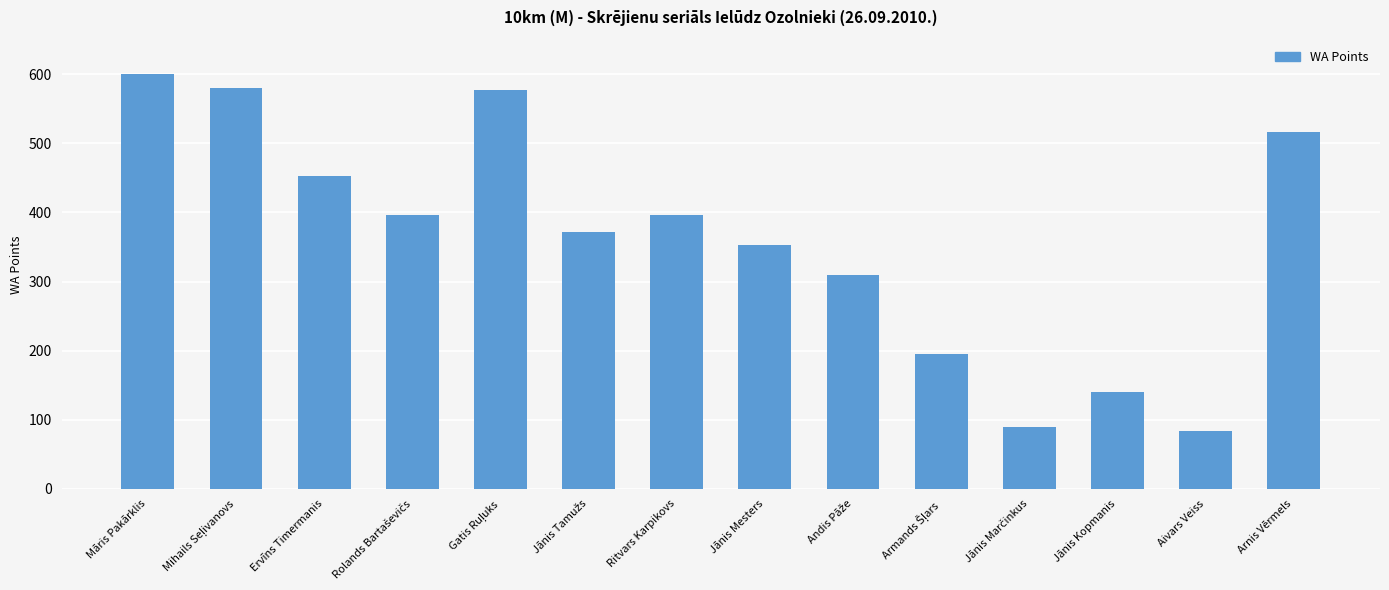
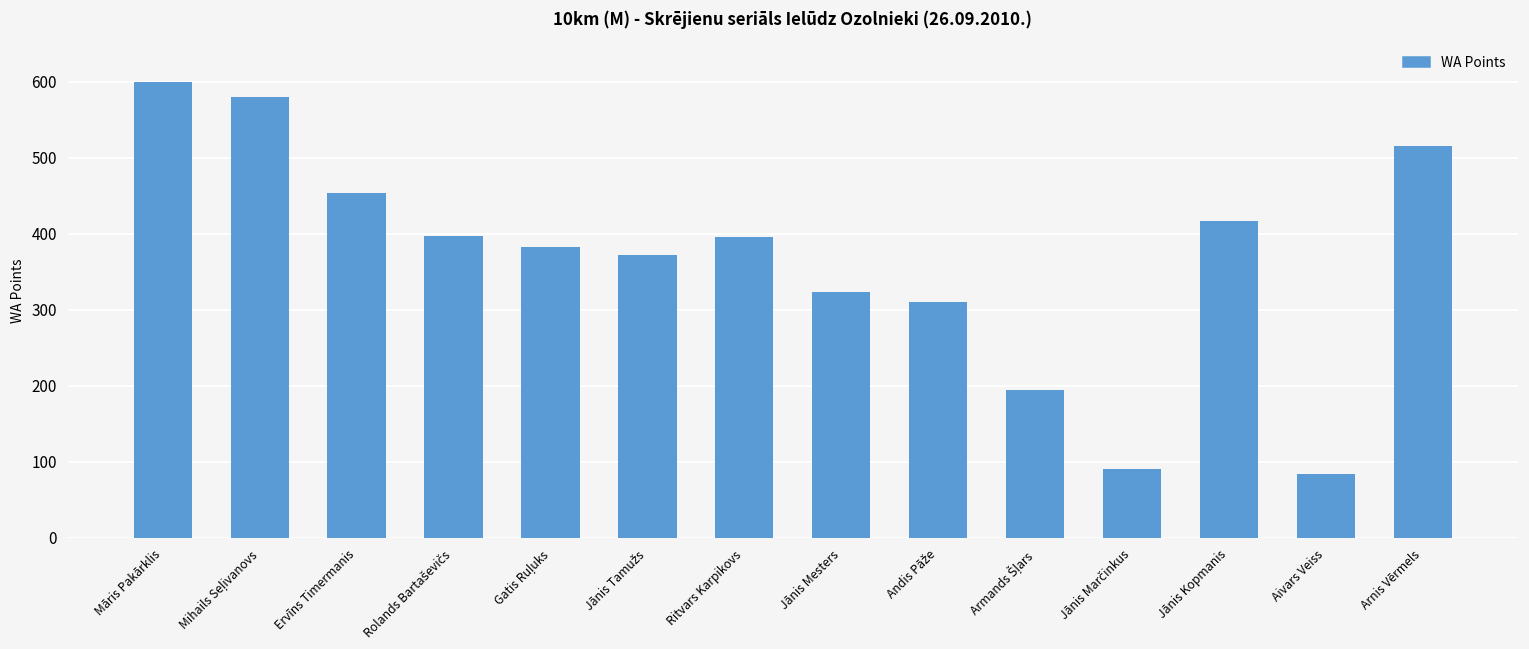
Gatis Ruļuks: 580 -> 380
Jānis Mesters: 350 -> 320
Jānis Kopmanis: 140 -> 420
